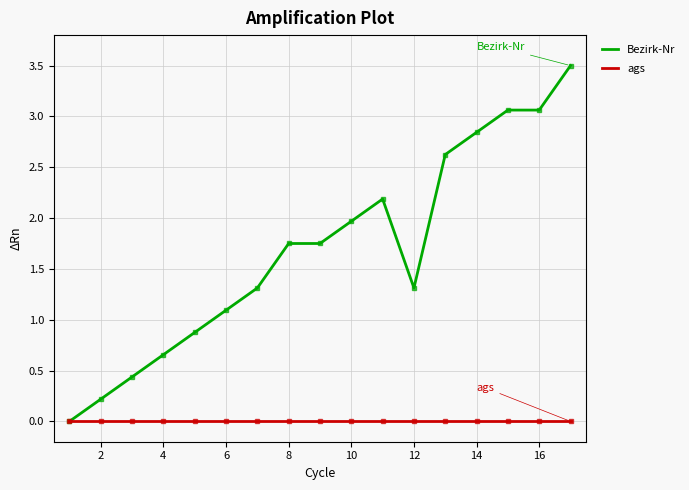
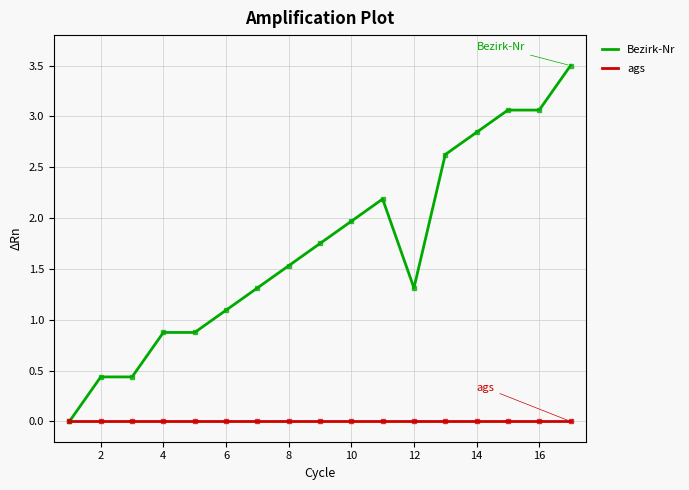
Bezirk-Nr, 2: 0.22 -> 0.44
Bezirk-Nr, 4: 0.66 -> 0.88
Bezirk-Nr, 8: 1.75 -> 1.53
